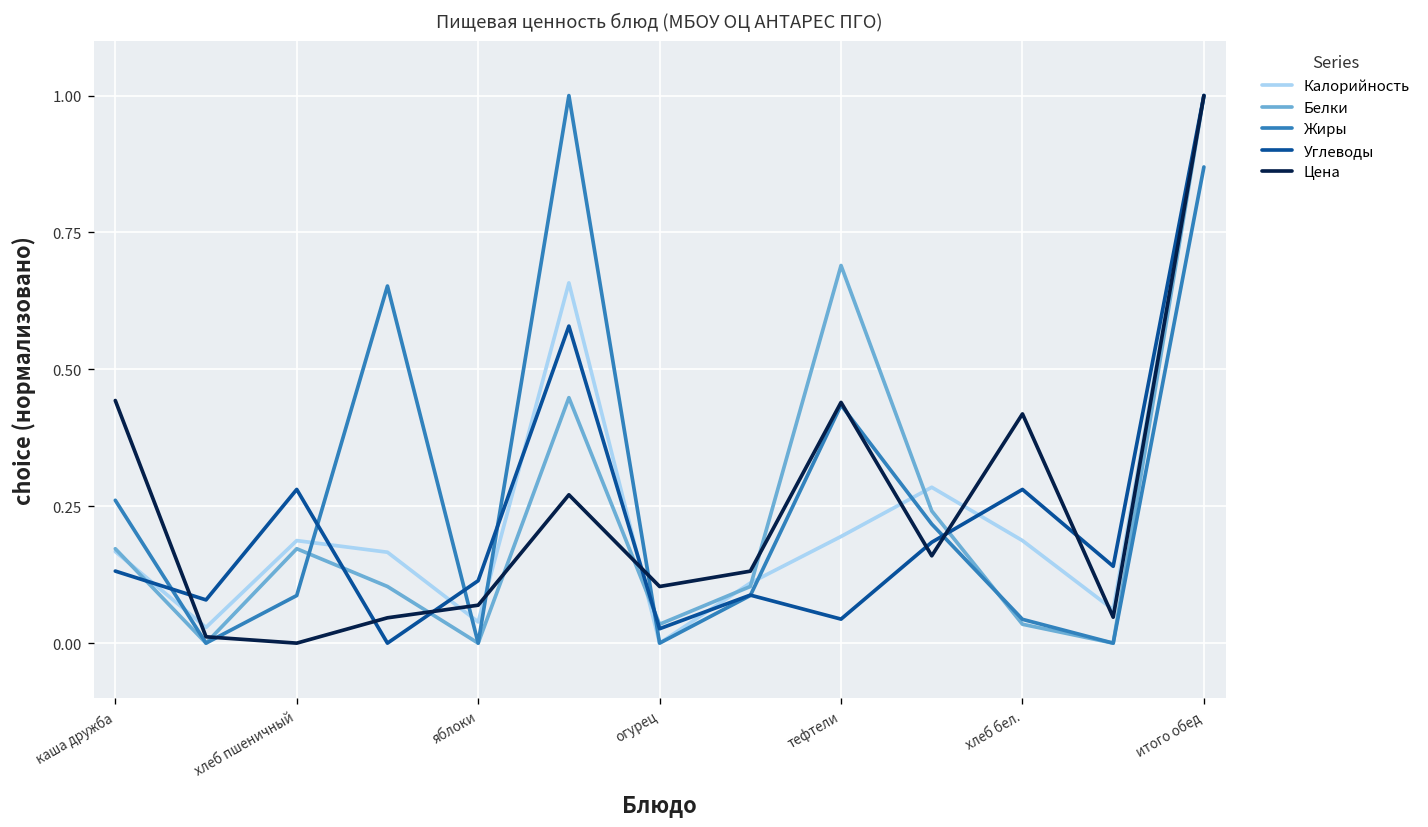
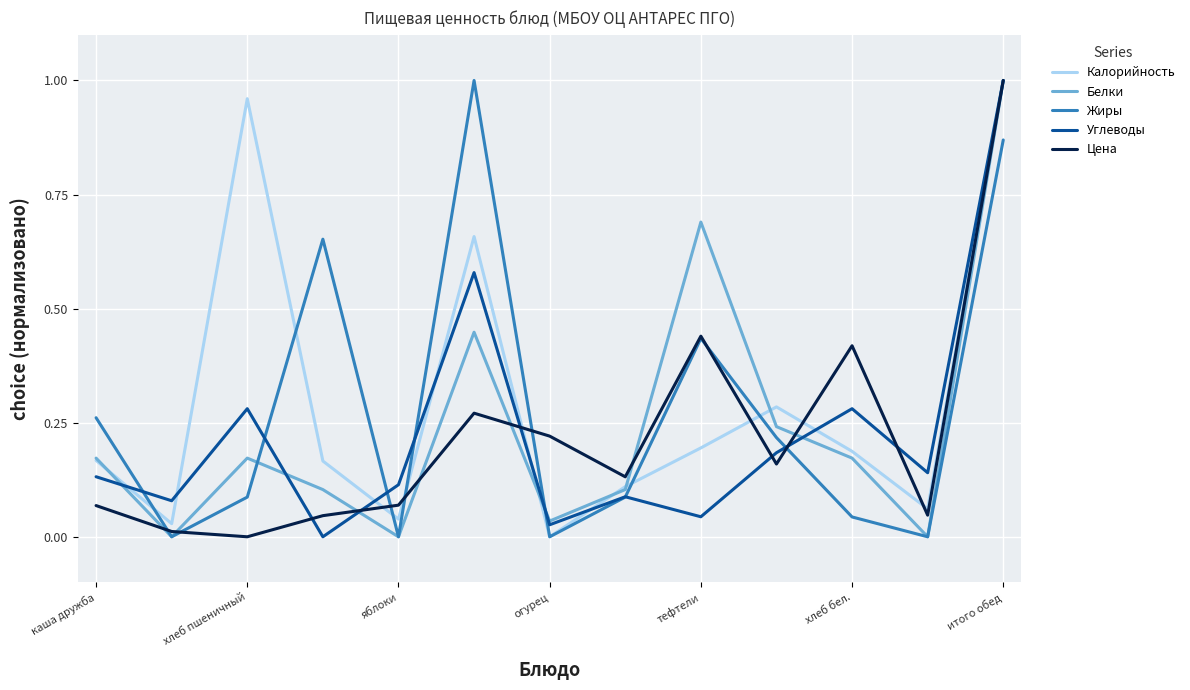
Цена, каша дружба: 0.44 -> 0.07
Калорийность, хлеб пшеничный: 0.19 -> 0.96
Цена, огурец: 0.10 -> 0.22
Белки, хлеб бел.: 0.03 -> 0.17
